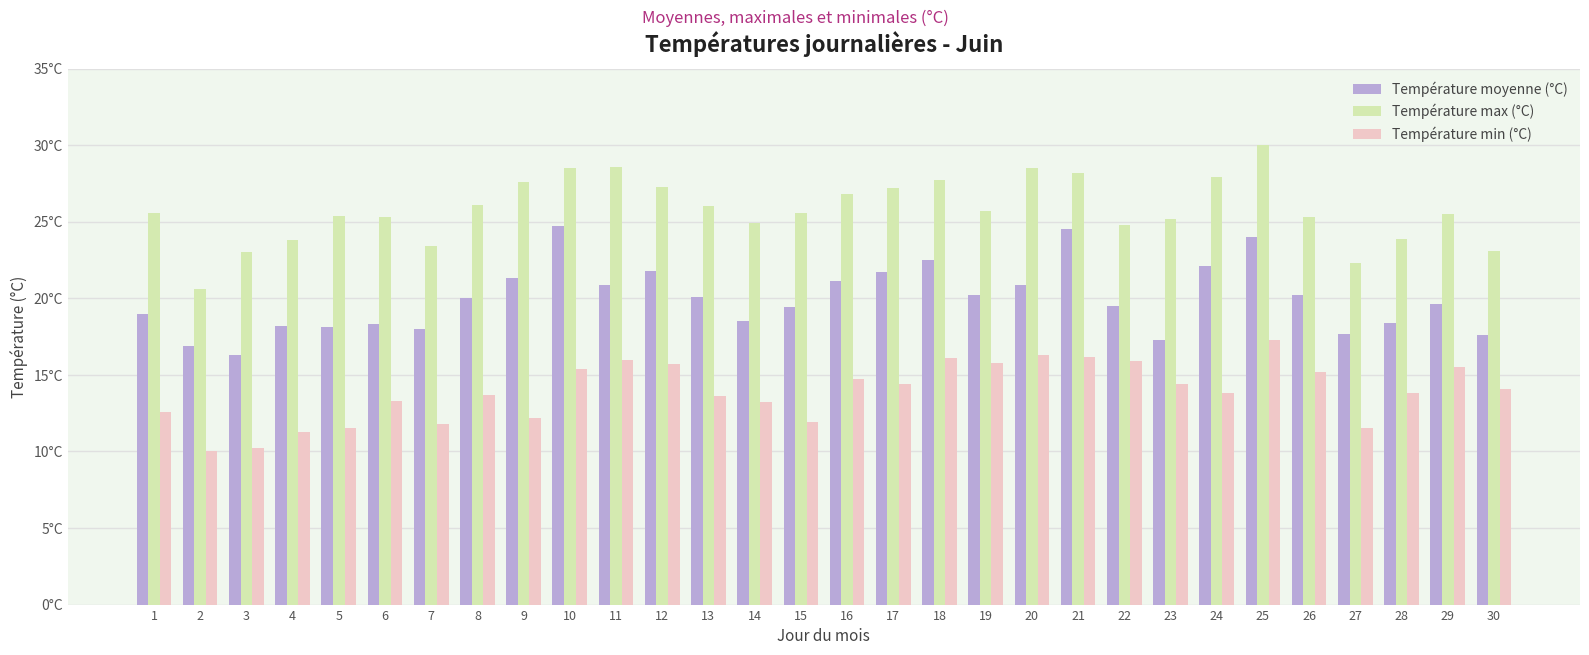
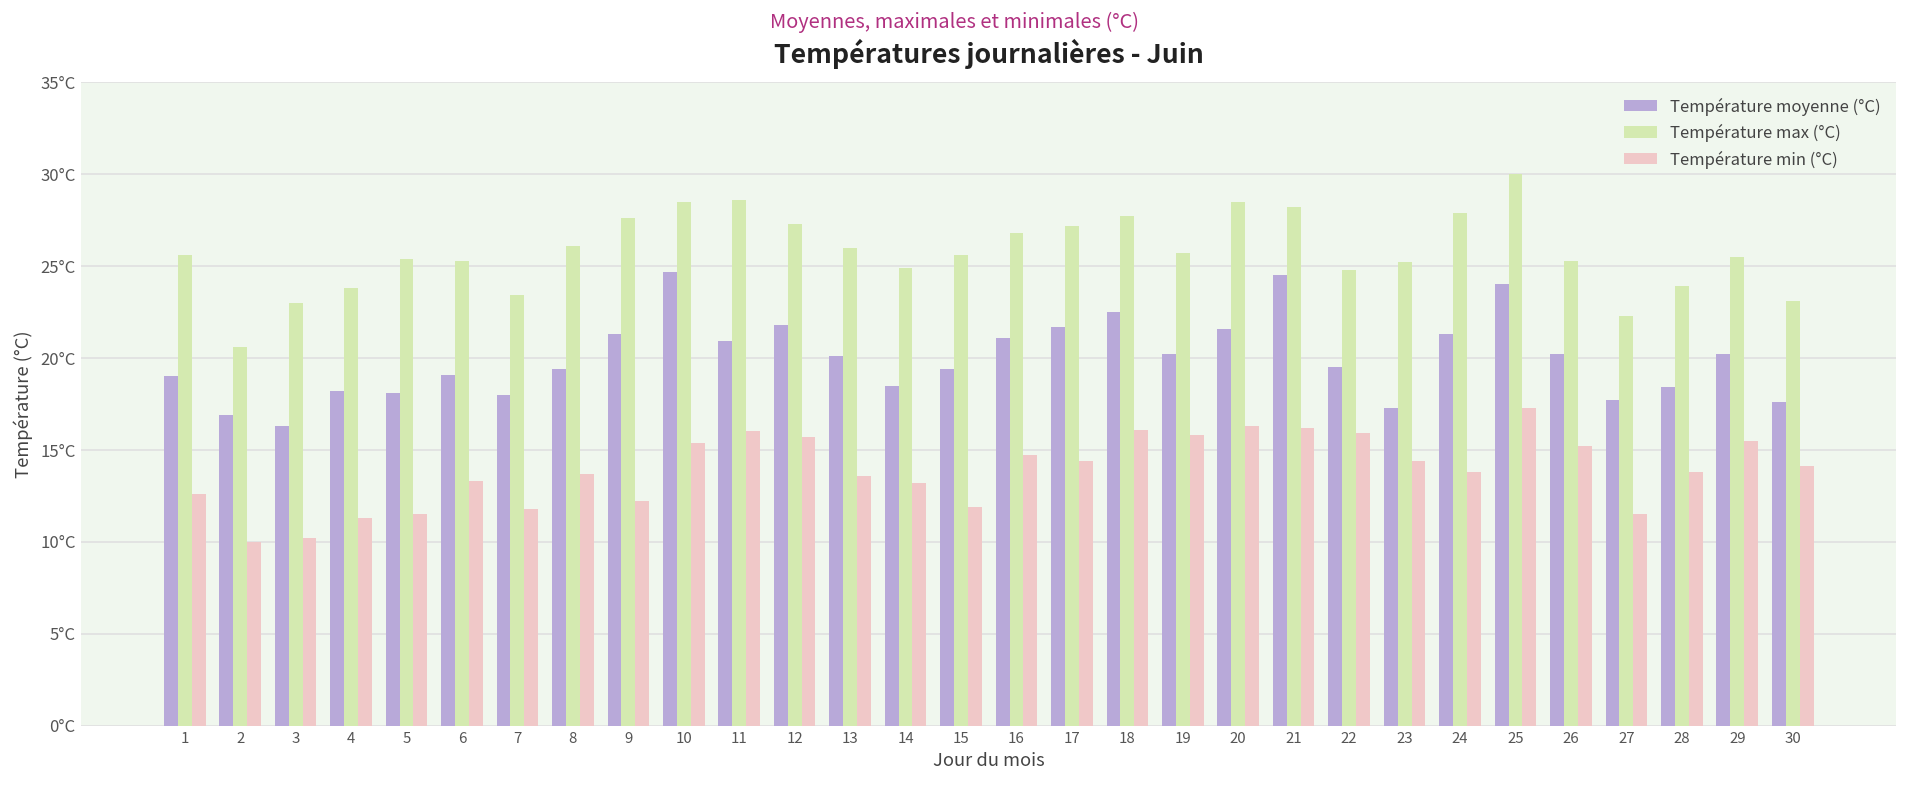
Température moyenne (°C), 6: 18.3°C -> 19.1°C
Température moyenne (°C), 8: 20.0°C -> 19.4°C
Température moyenne (°C), 20: 20.9°C -> 21.6°C
Température moyenne (°C), 24: 22.1°C -> 21.3°C
Température moyenne (°C), 29: 19.6°C -> 20.2°C
